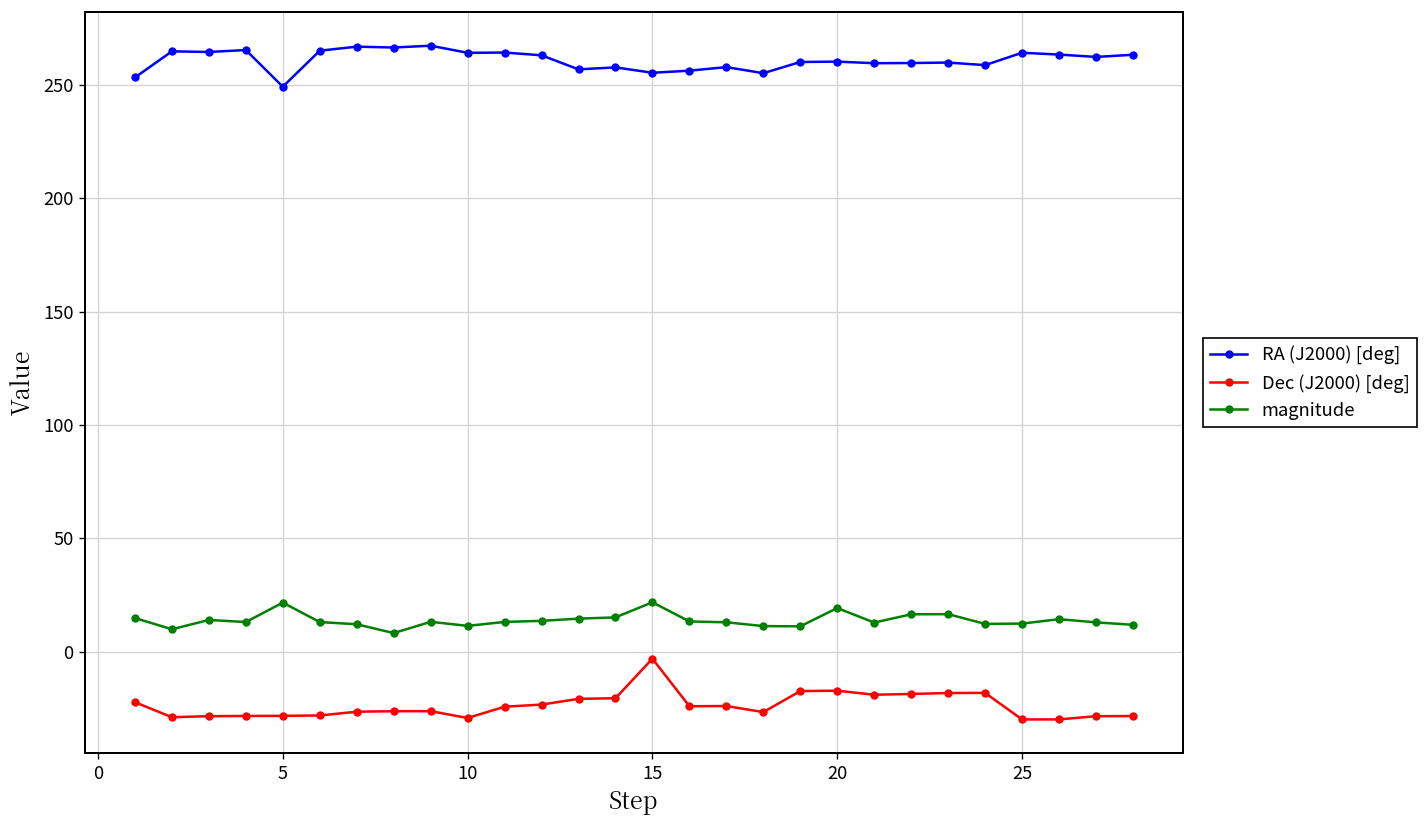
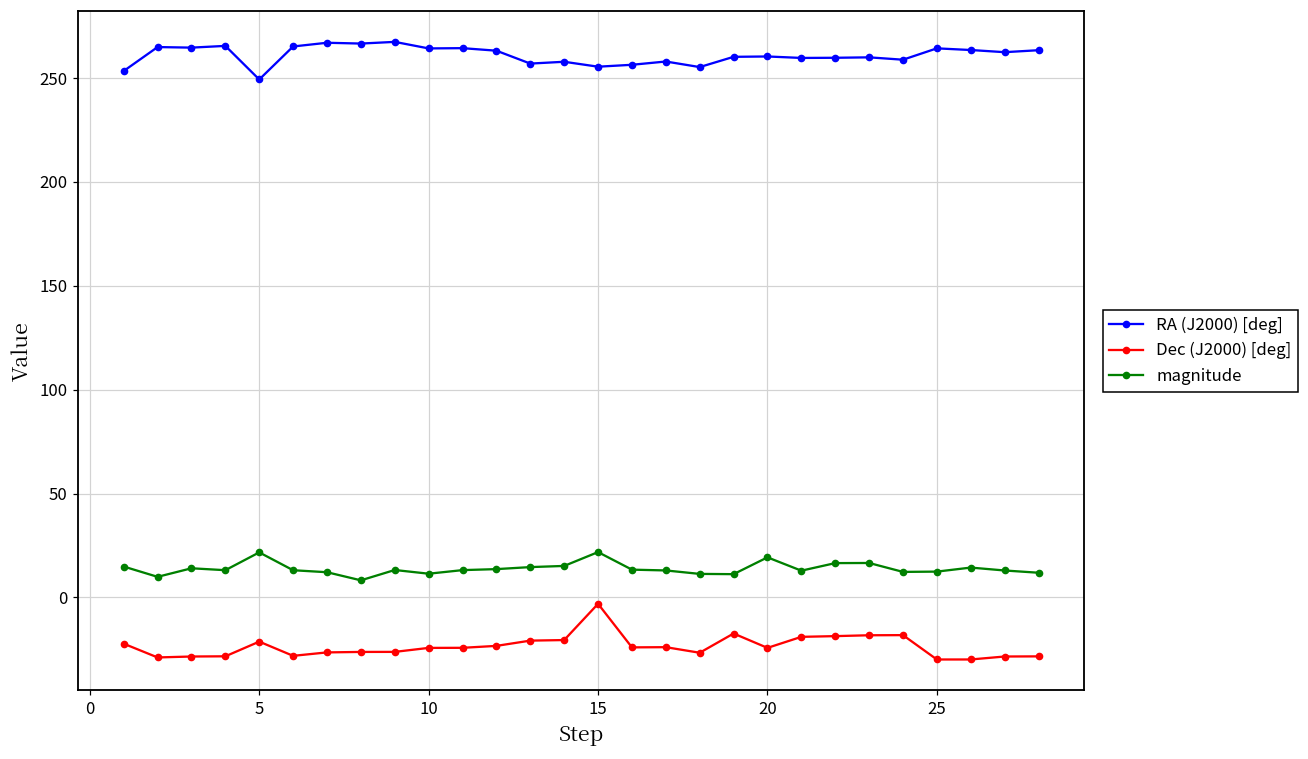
Dec (J2000) [deg], 5: -28 -> -21
Dec (J2000) [deg], 10: -29 -> -24
Dec (J2000) [deg], 20: -17 -> -24
